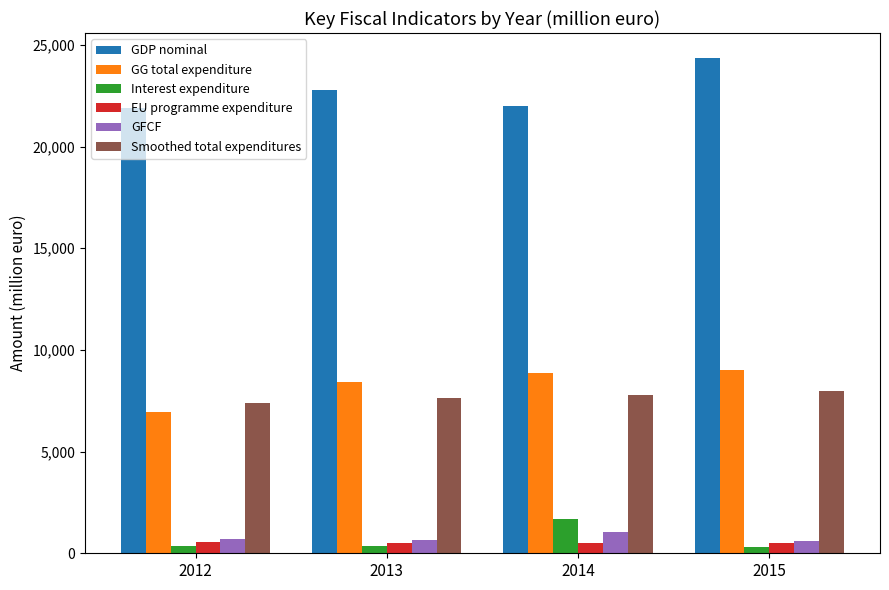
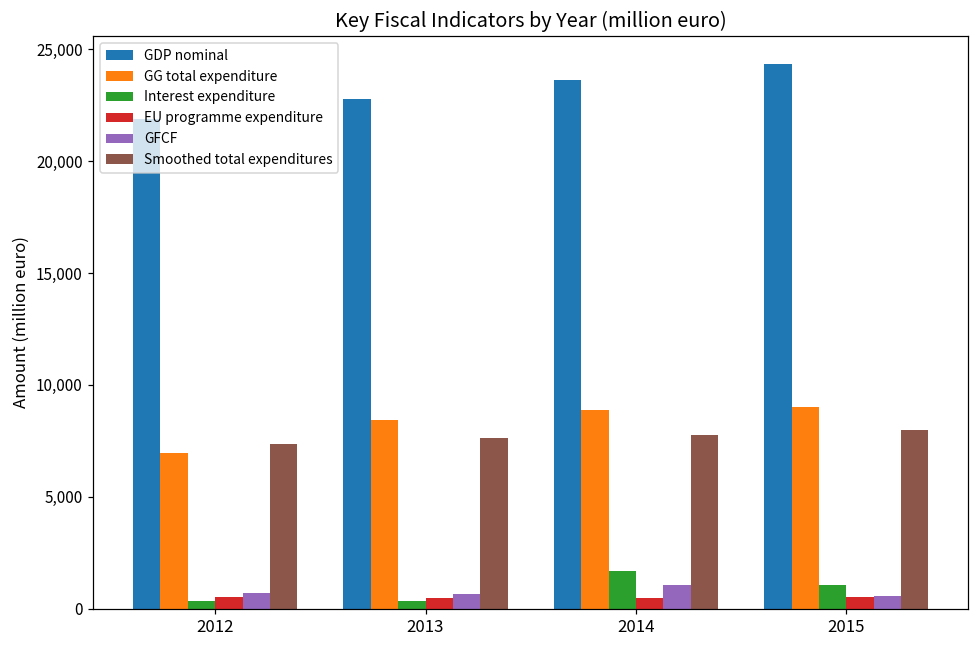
GDP nominal, 2014: 22,000 -> 23,600
Interest expenditure, 2015: 300 -> 1,000
